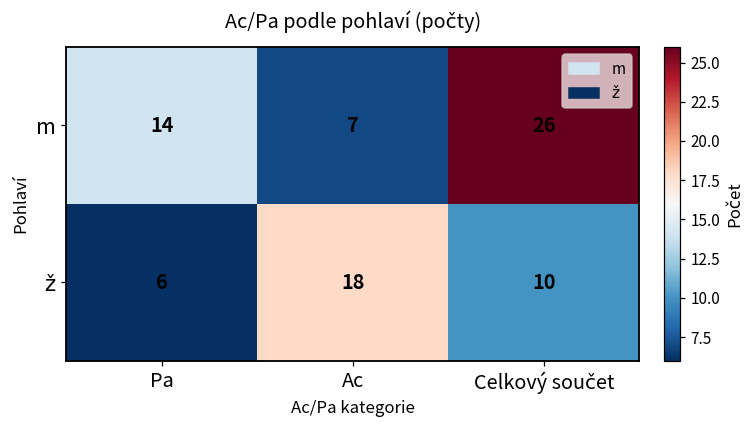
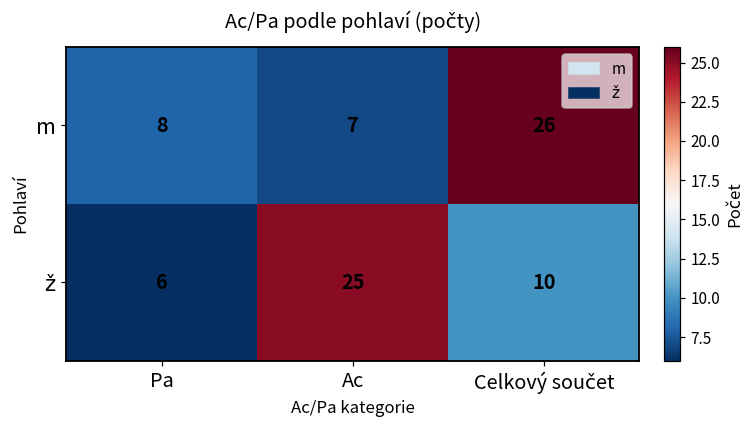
m, Pa: 14 -> 8
ž, Ac: 18 -> 25
